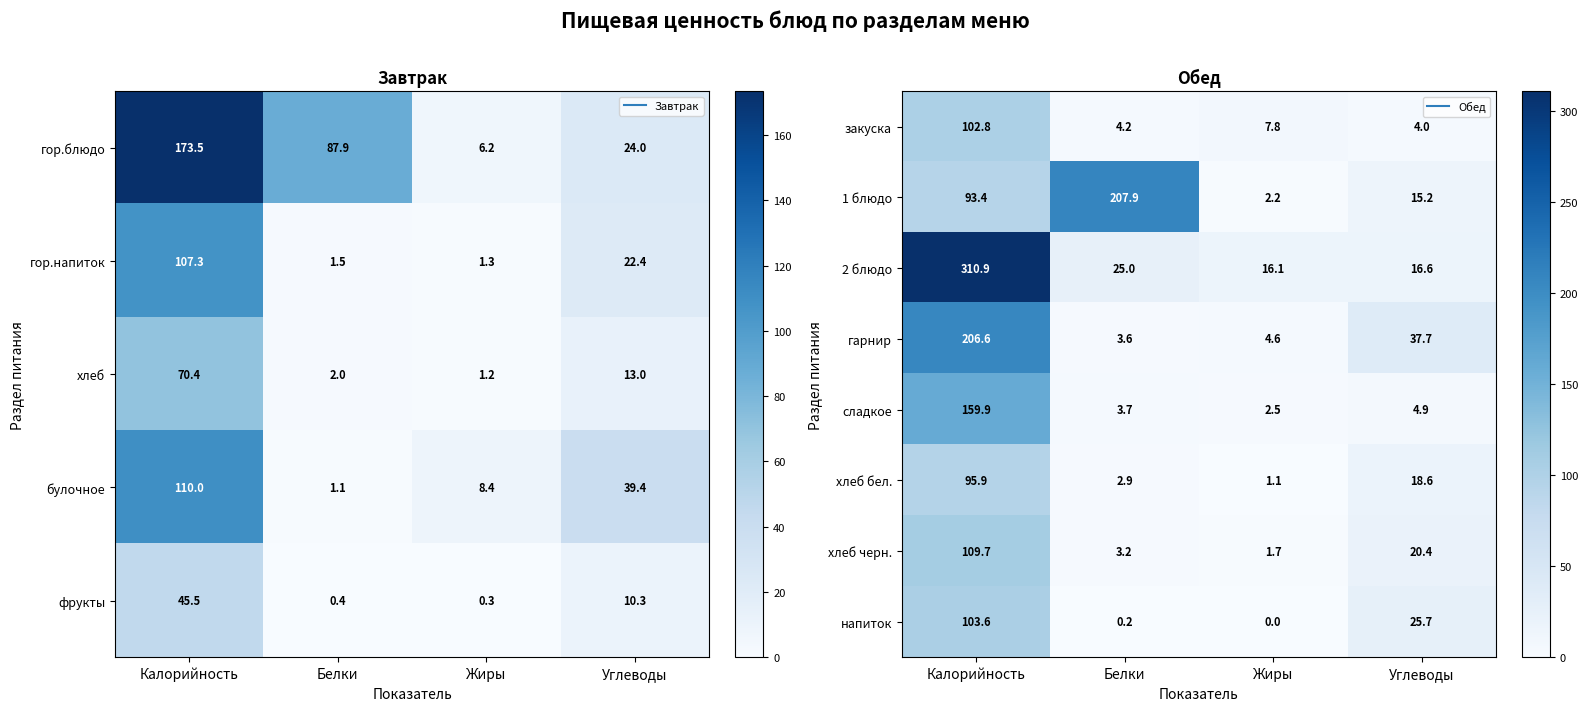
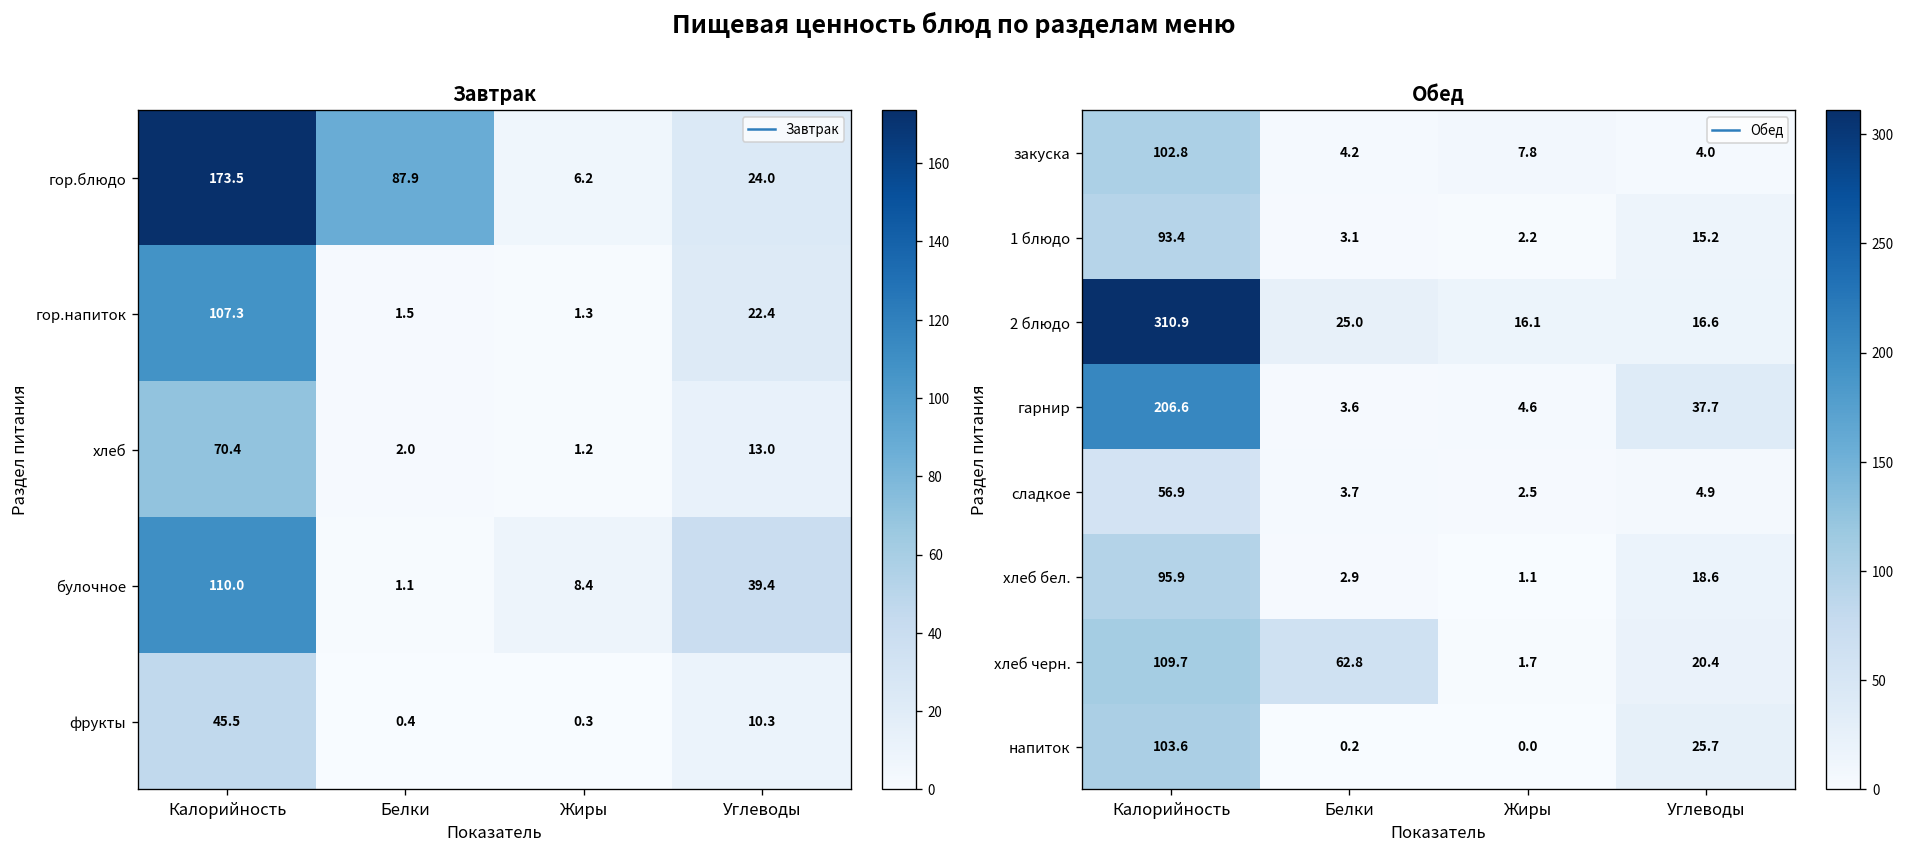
Обед, 1 блюдо, Белки: 207.9 -> 3.1
Обед, сладкое, Калорийность: 159.9 -> 56.9
Обед, хлеб черн., Белки: 3.2 -> 62.8
